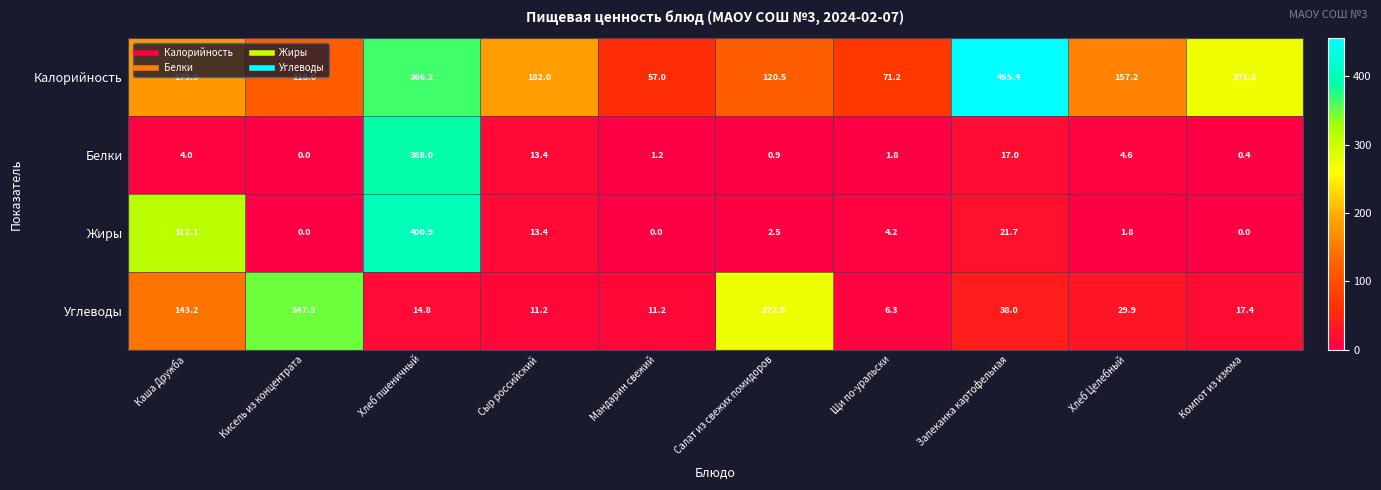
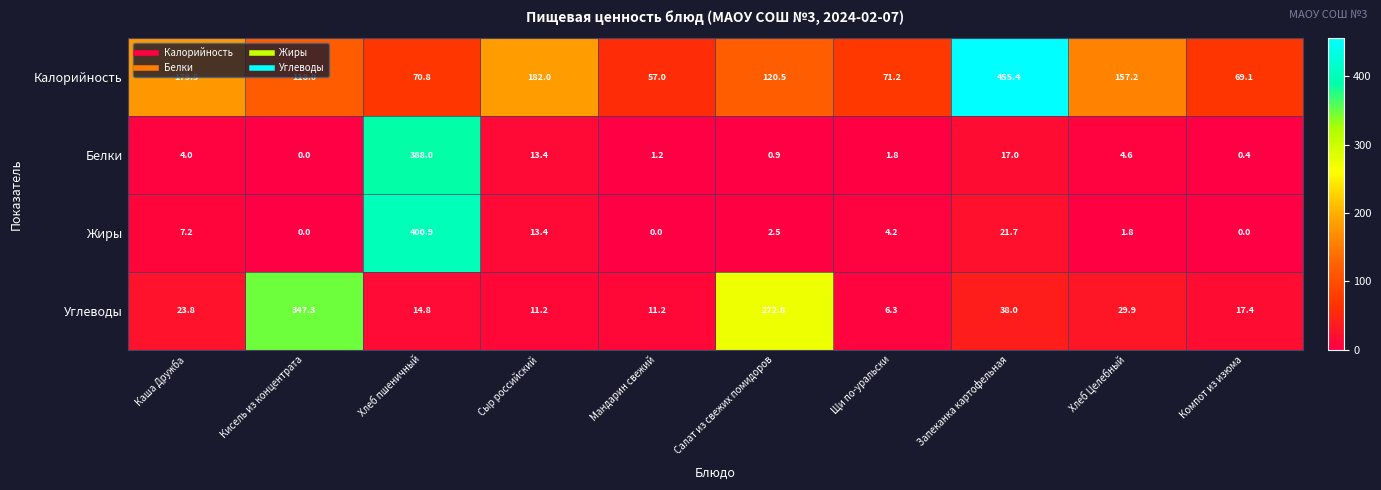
Калорийность, Хлеб пшеничный: 366.2 -> 70.8
Калорийность, Компот из изюма: 271.2 -> 69.1
Жиры, Каша Дружба: 312.1 -> 7.2
Углеводы, Каша Дружба: 143.2 -> 23.8
